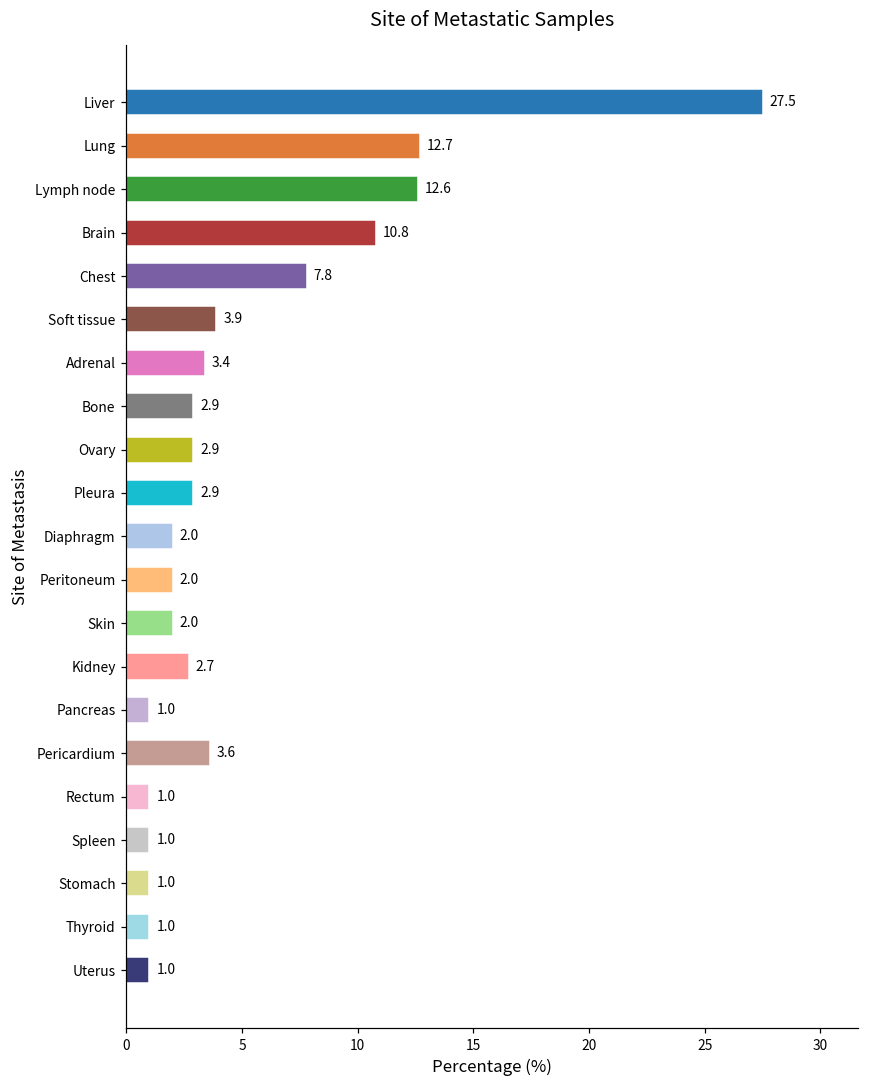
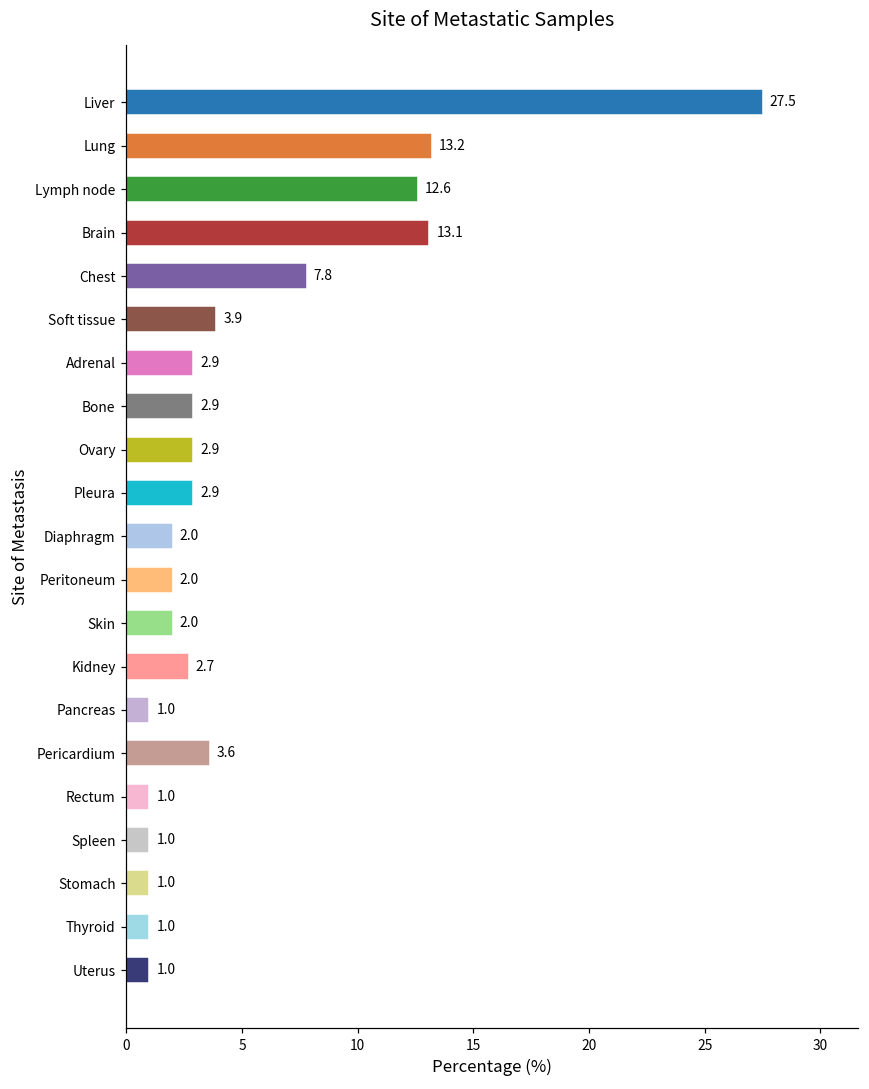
Lung: 12.7 -> 13.2
Brain: 10.8 -> 13.1
Adrenal: 3.4 -> 2.9
